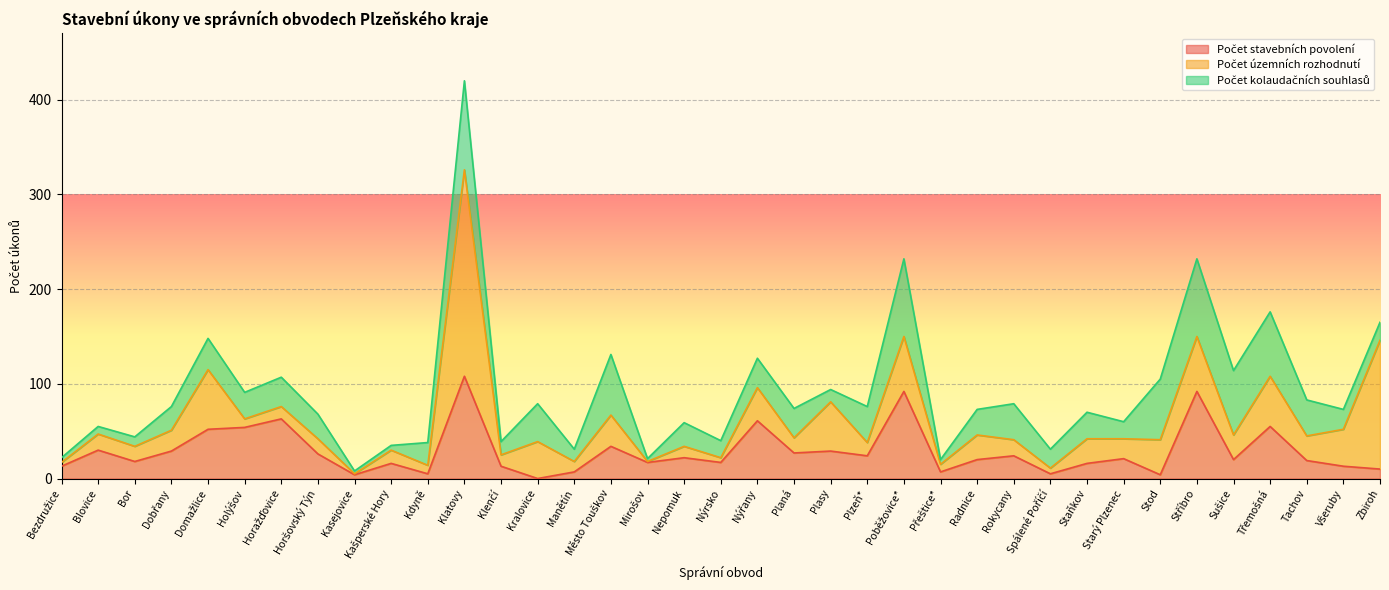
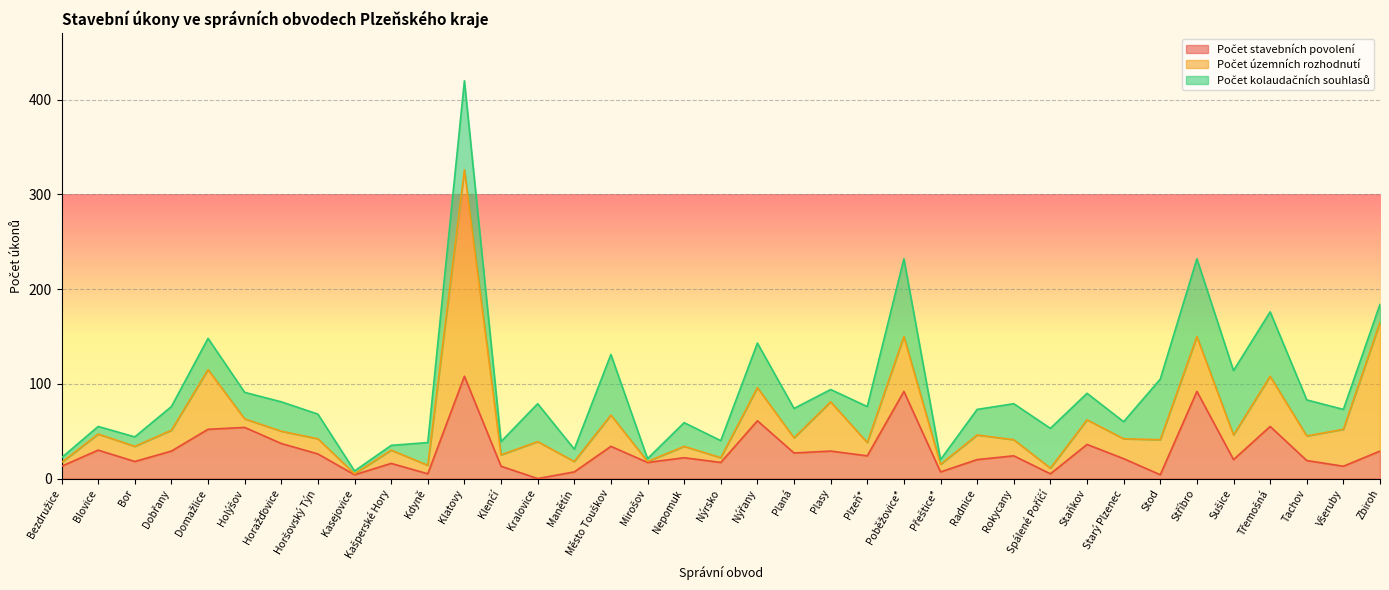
Počet stavebních povolení, Horažďovice: 60 -> 40
Počet kolaudačních souhlasů, Nýřany: 30 -> 50
Počet kolaudačních souhlasů, Spálené Poříčí: 20 -> 40
Počet stavebních povolení, Staňkov: 20 -> 40
Počet stavebních povolení, Zbiroh: 10 -> 30
